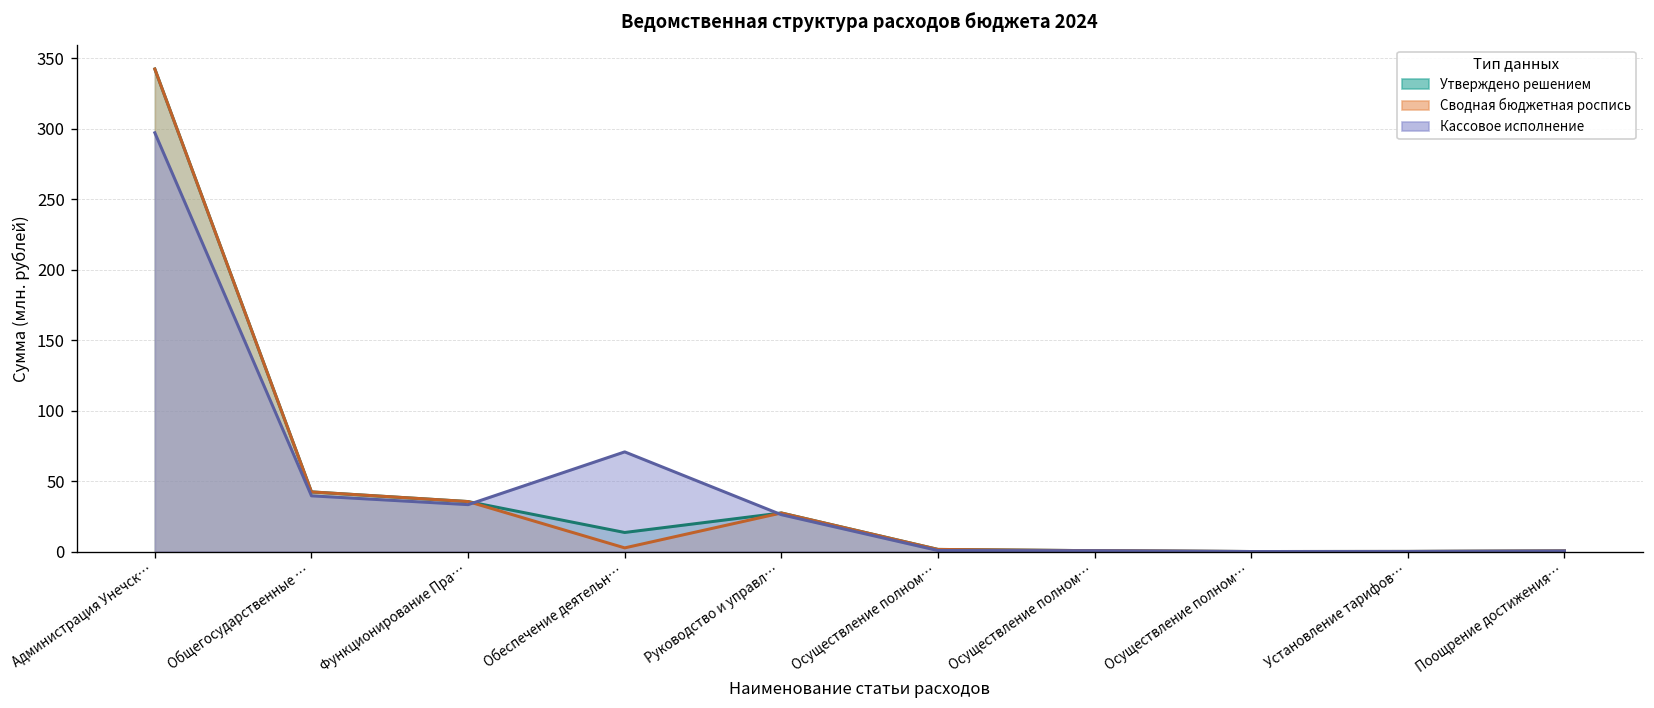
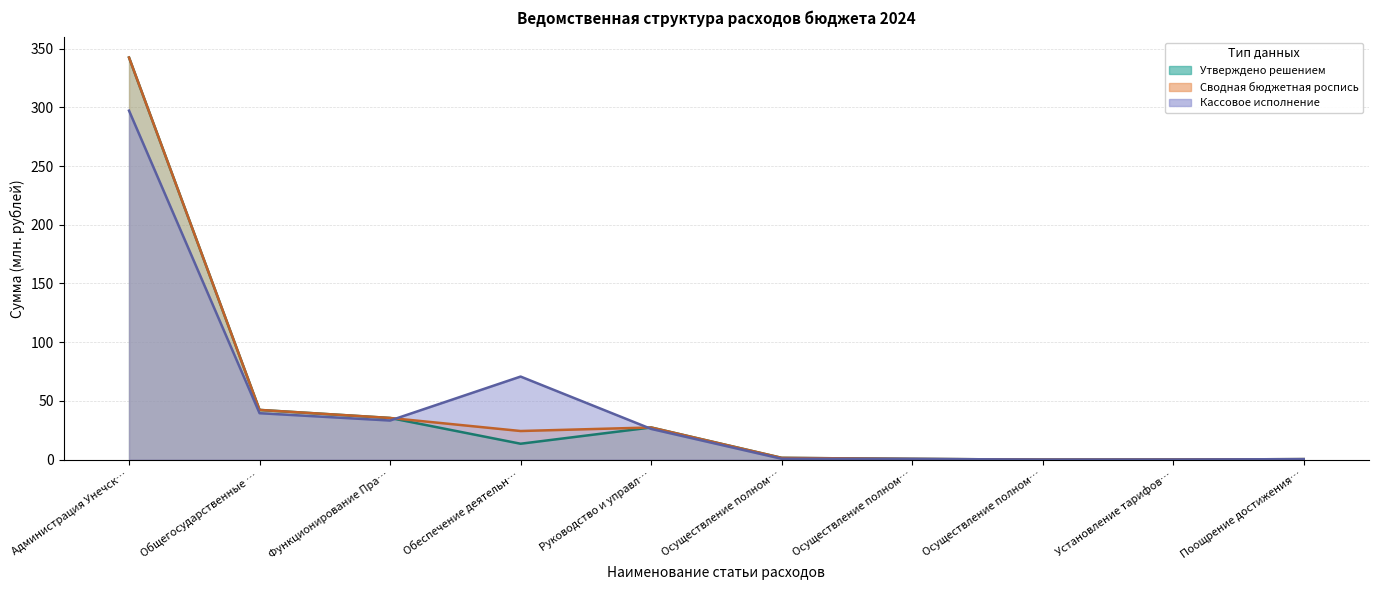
Сводная бюджетная роспись, Обеспечение деятельн…: 3 -> 24
